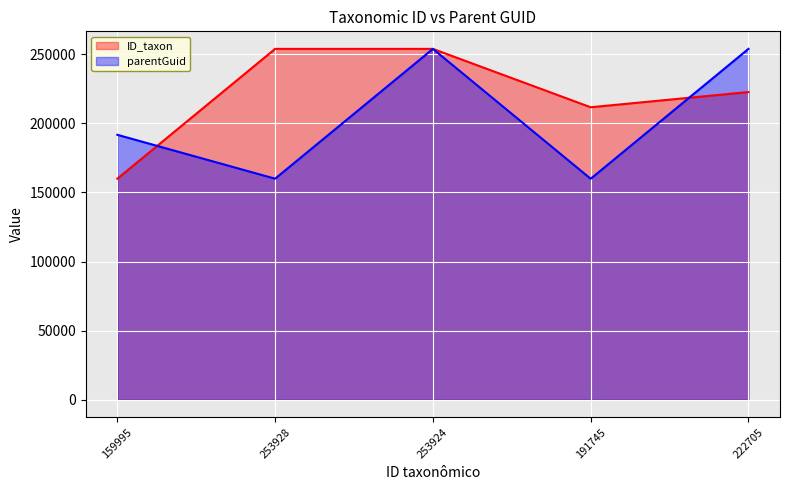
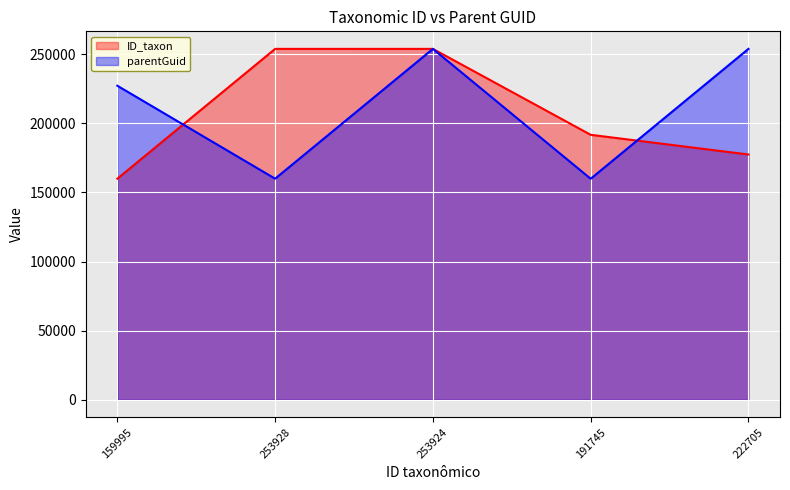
parentGuid, 159995: 192000 -> 227000
ID_taxon, 191745: 212000 -> 192000
ID_taxon, 222705: 223000 -> 177000
